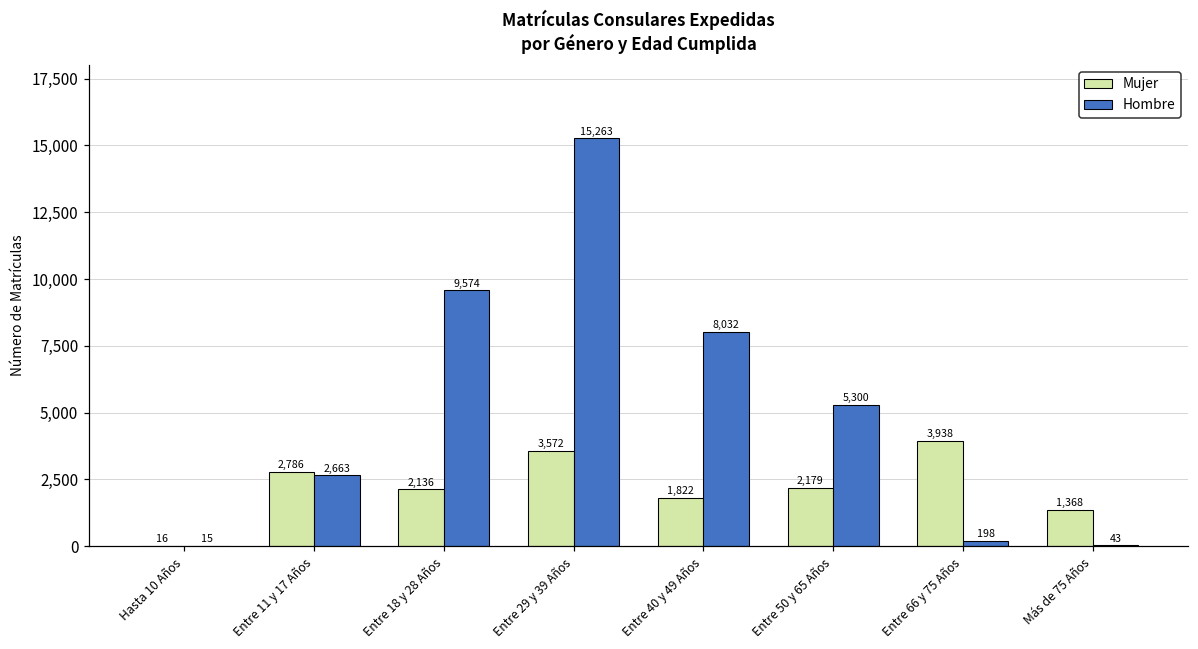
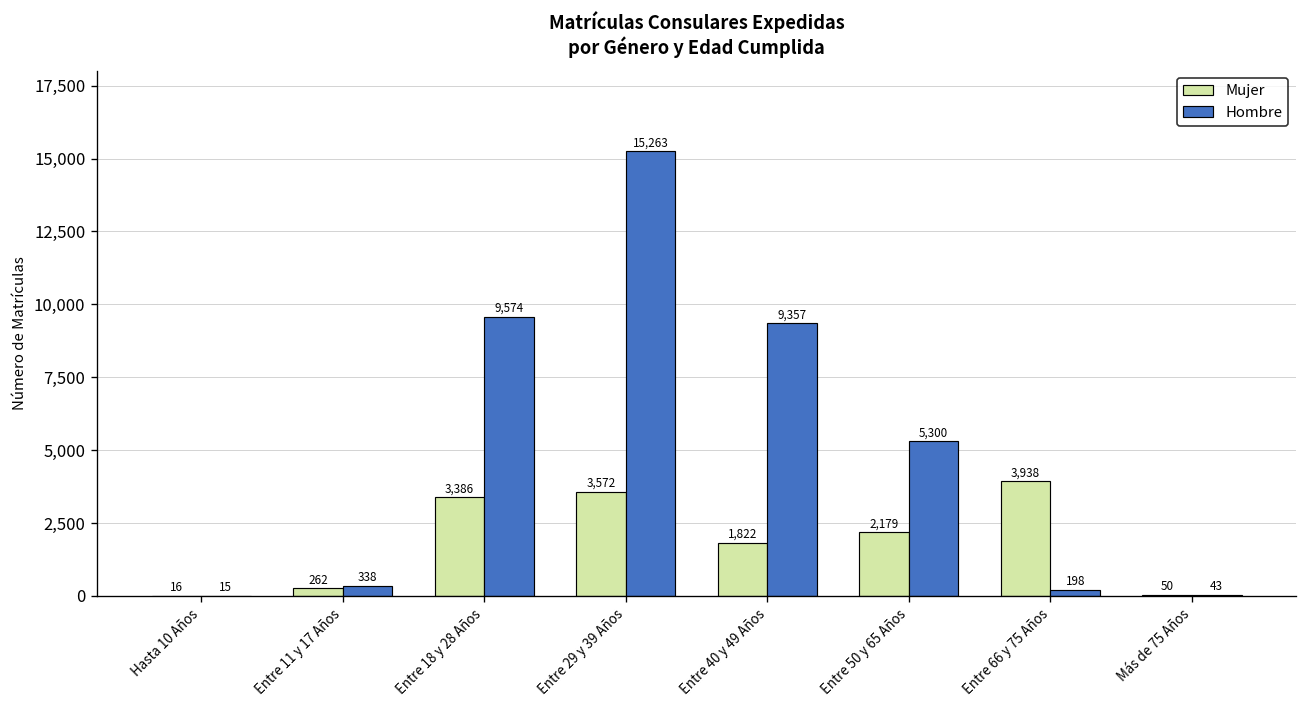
Mujer, Entre 11 y 17 Años: 2,786 -> 262
Hombre, Entre 11 y 17 Años: 2,663 -> 338
Mujer, Entre 18 y 28 Años: 2,136 -> 3,386
Hombre, Entre 40 y 49 Años: 8,032 -> 9,357
Mujer, Más de 75 Años: 1,368 -> 50
